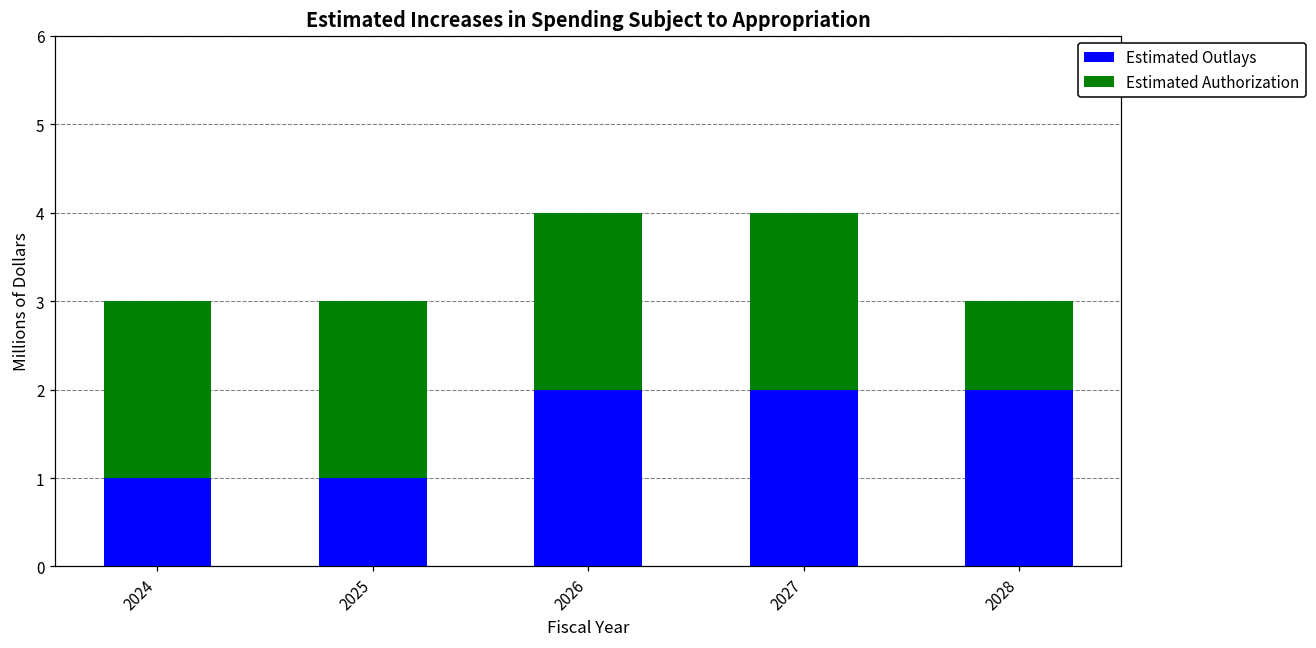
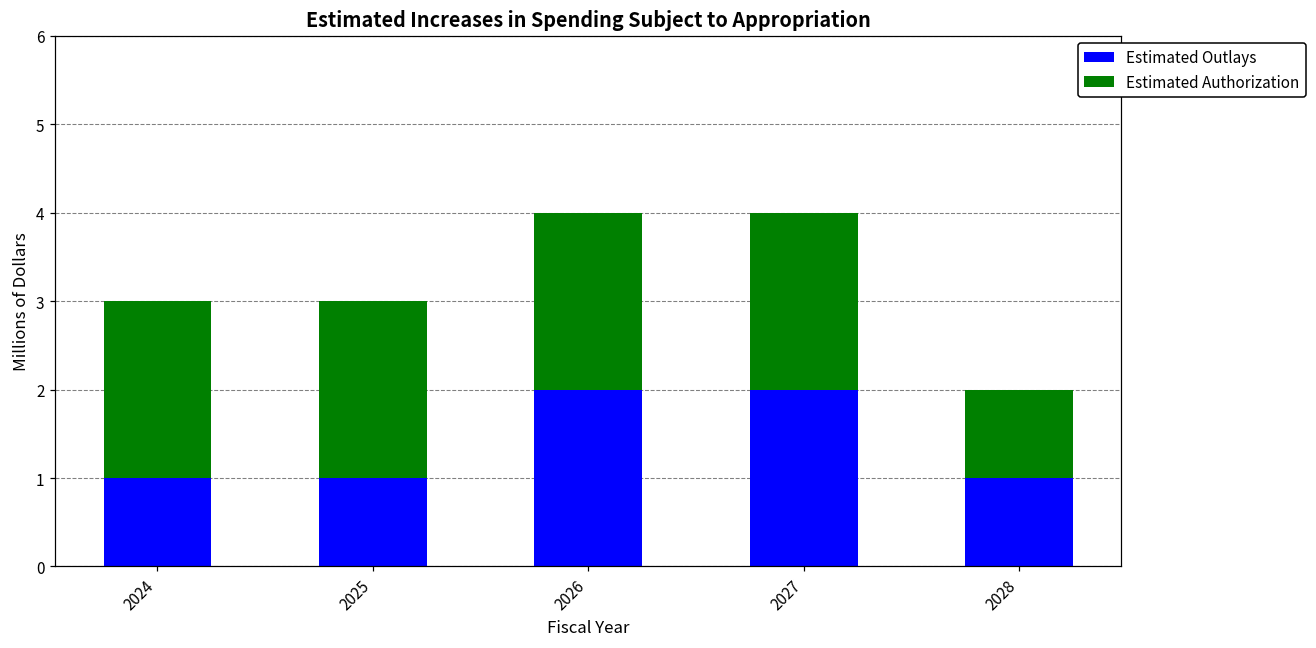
Estimated Outlays, 2028: 2 -> 1
